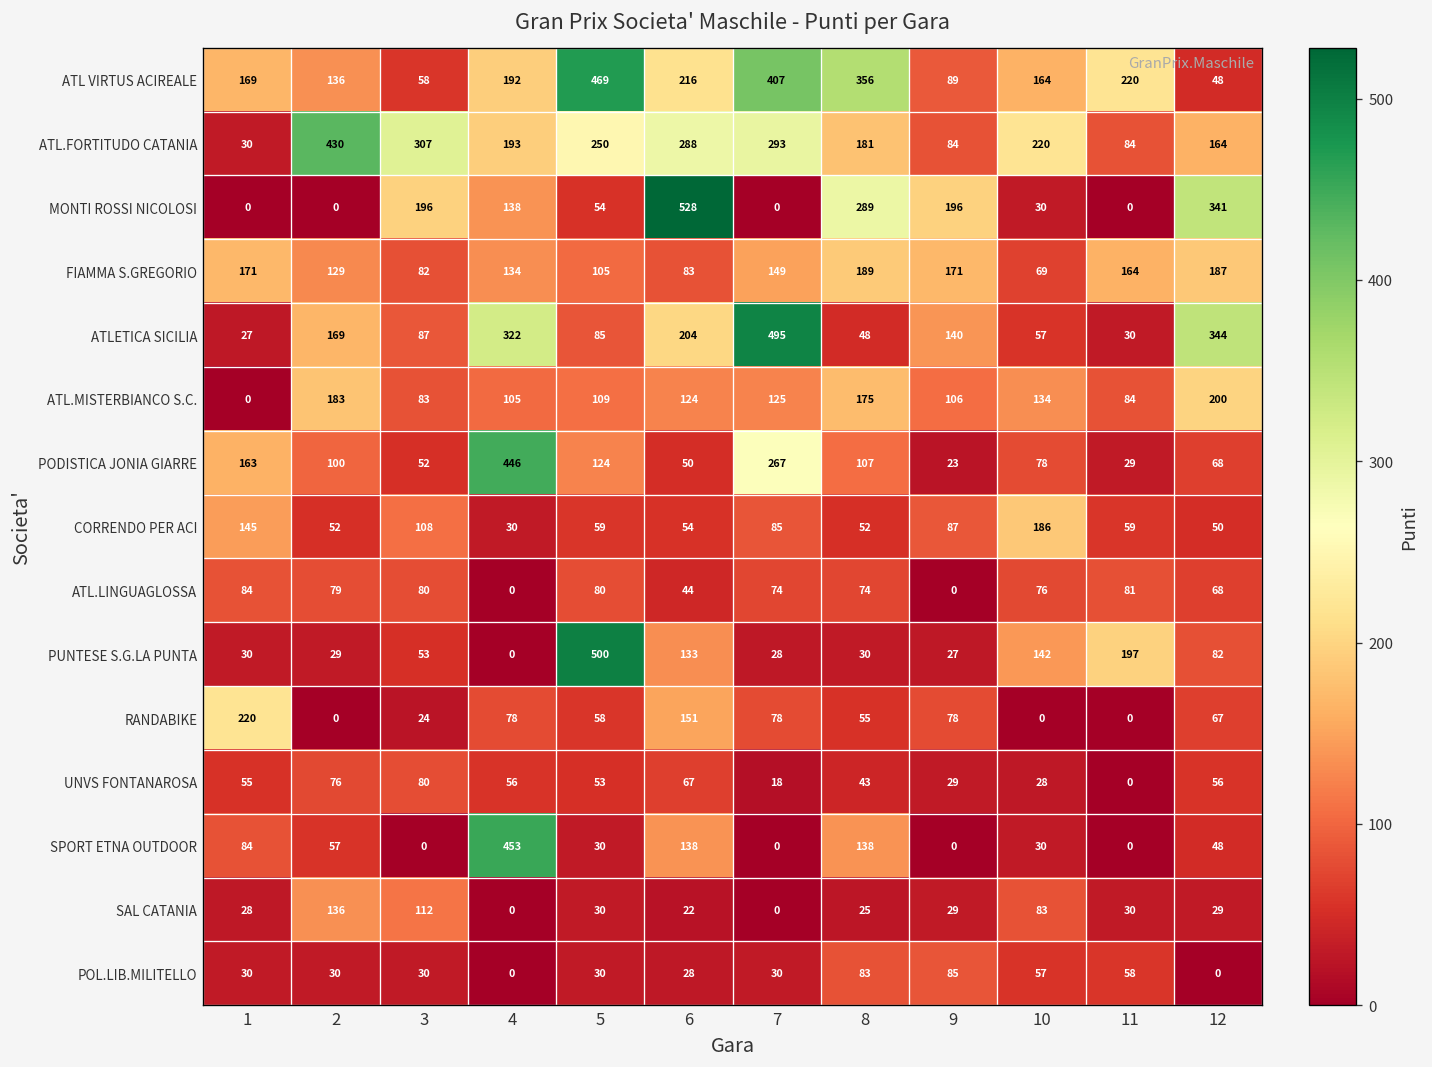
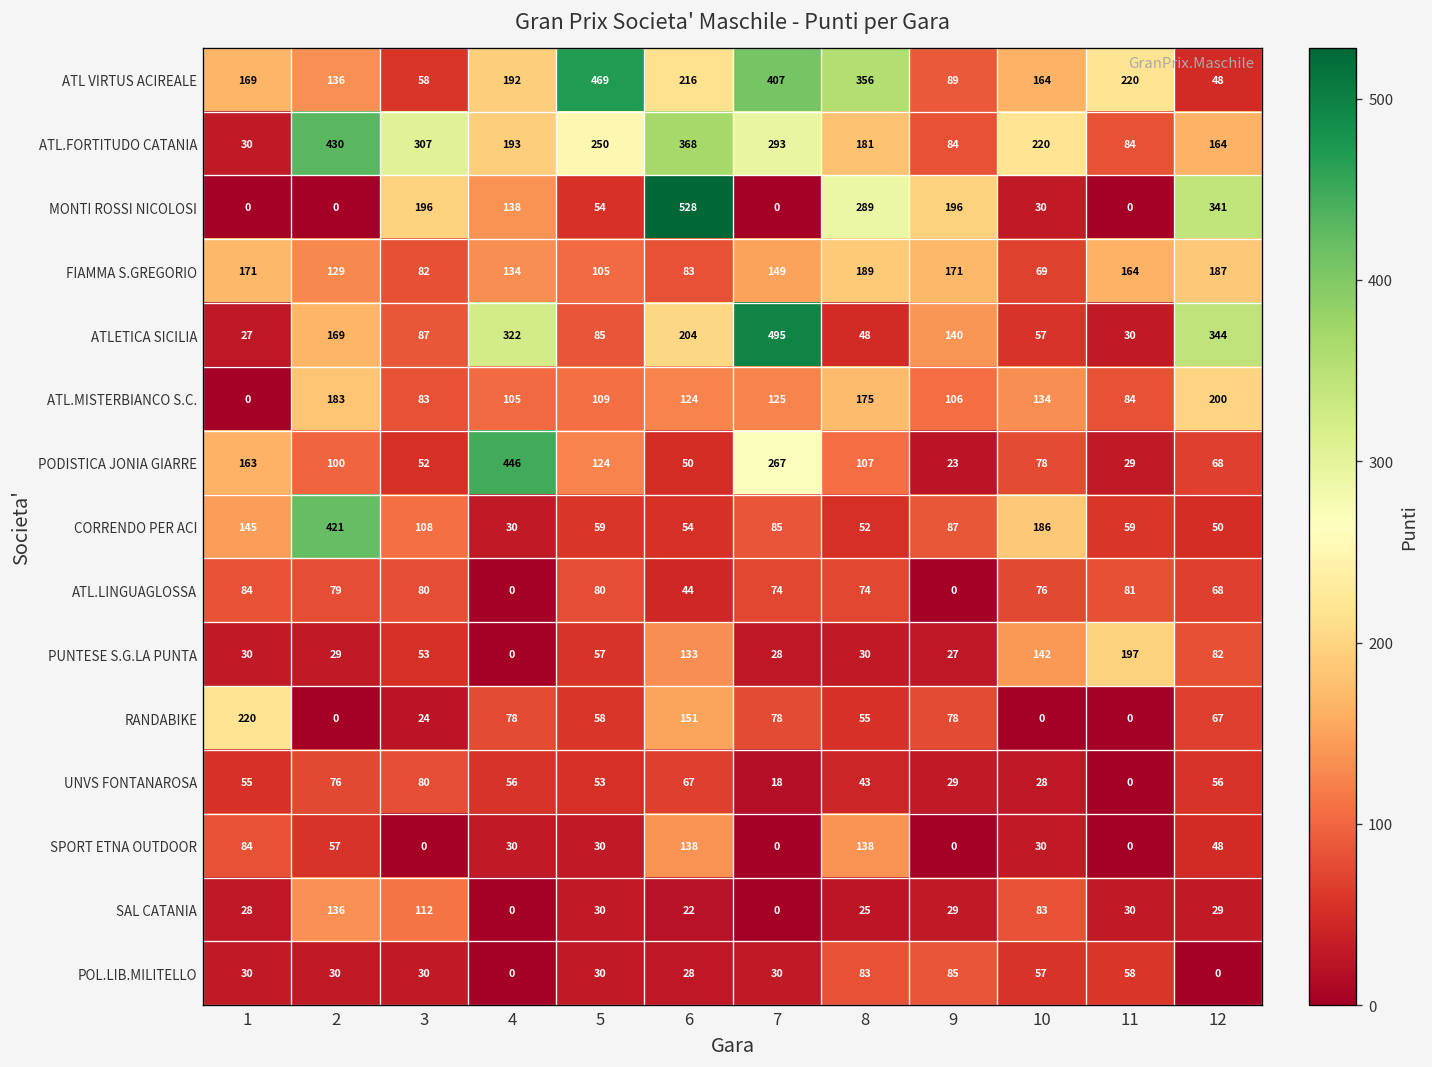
ATL.FORTITUDO CATANIA, 6: 288 -> 368
CORRENDO PER ACI, 2: 52 -> 421
PUNTESE S.G.LA PUNTA, 5: 500 -> 57
SPORT ETNA OUTDOOR, 4: 453 -> 30
